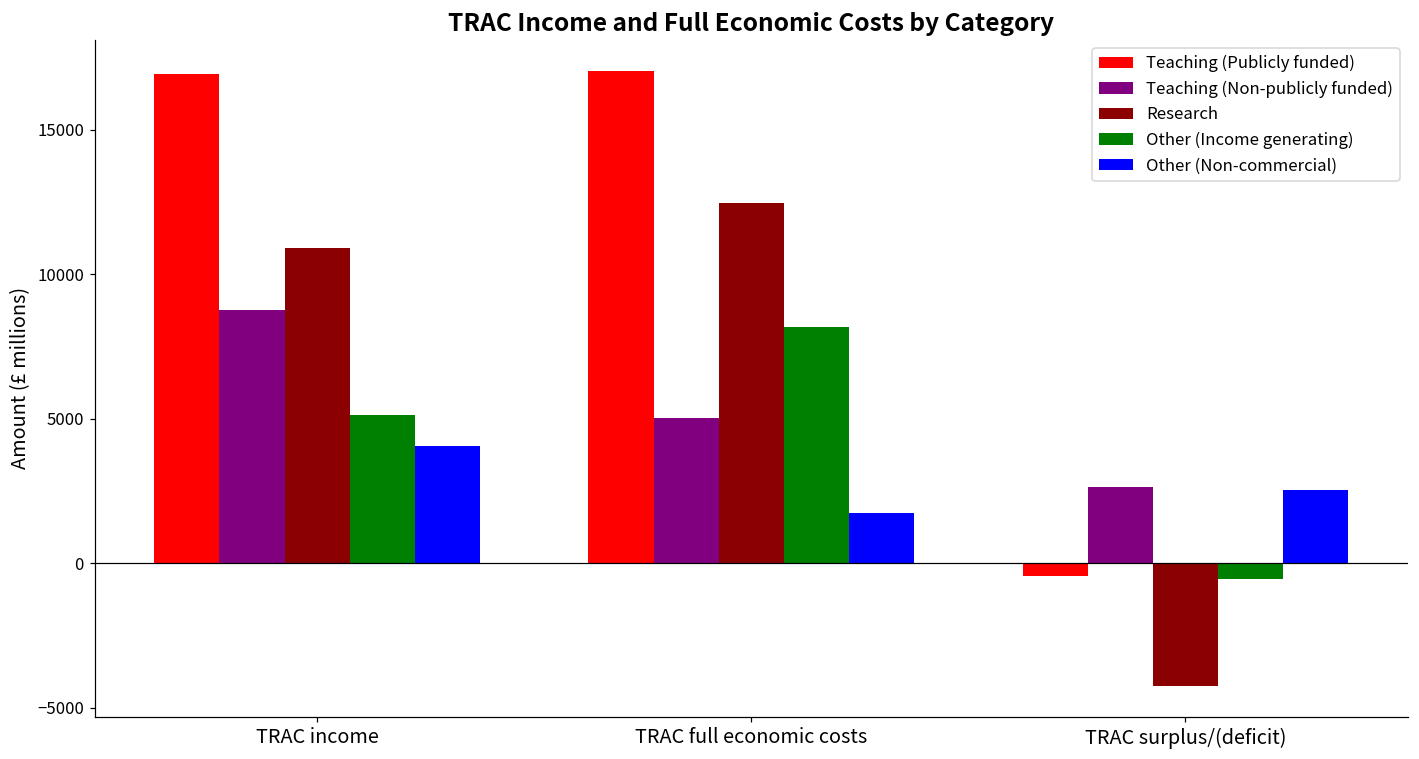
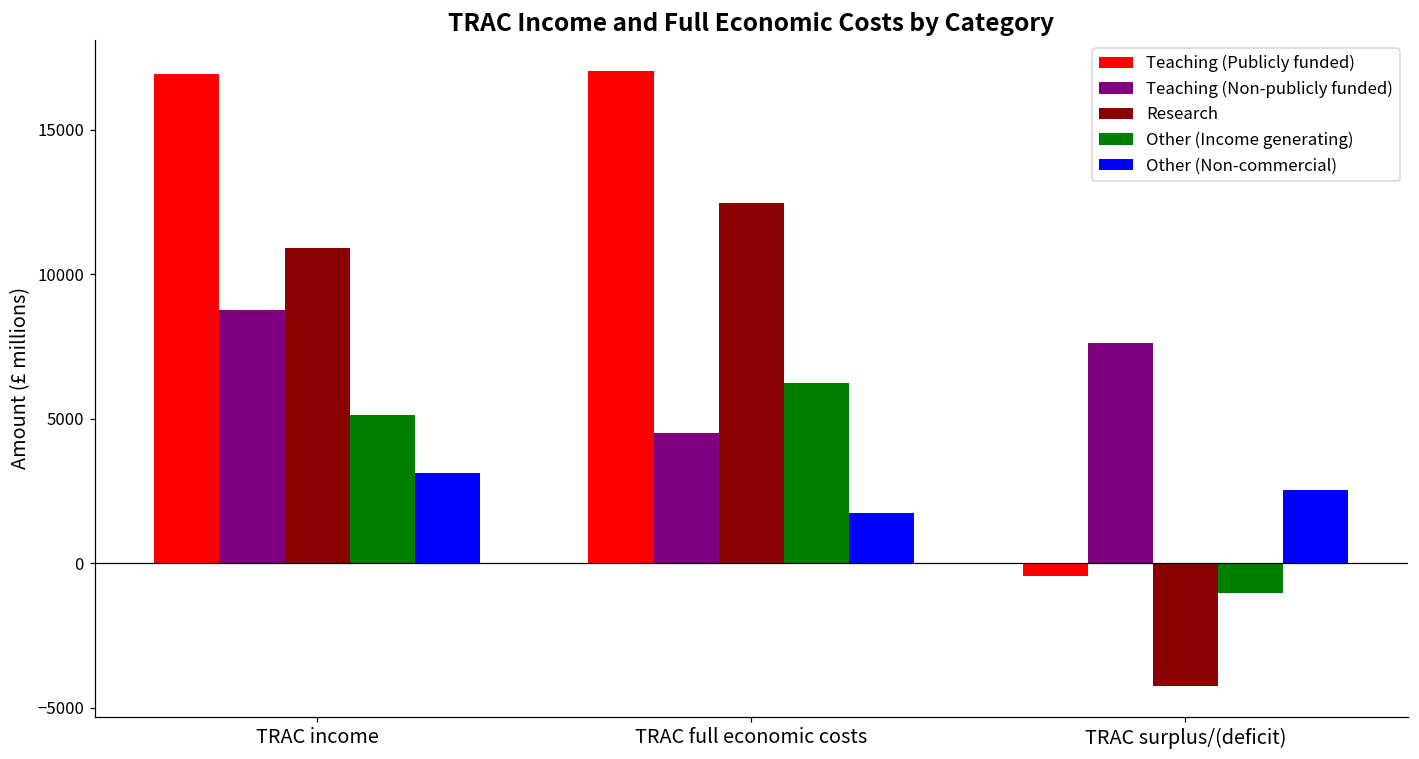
Other (Non-commercial), TRAC income: 4100 -> 3100
Teaching (Non-publicly funded), TRAC full economic costs: 5000 -> 4500
Other (Income generating), TRAC full economic costs: 8200 -> 6200
Teaching (Non-publicly funded), TRAC surplus/(deficit): 2600 -> 7600
Other (Income generating), TRAC surplus/(deficit): -500 -> -1000
